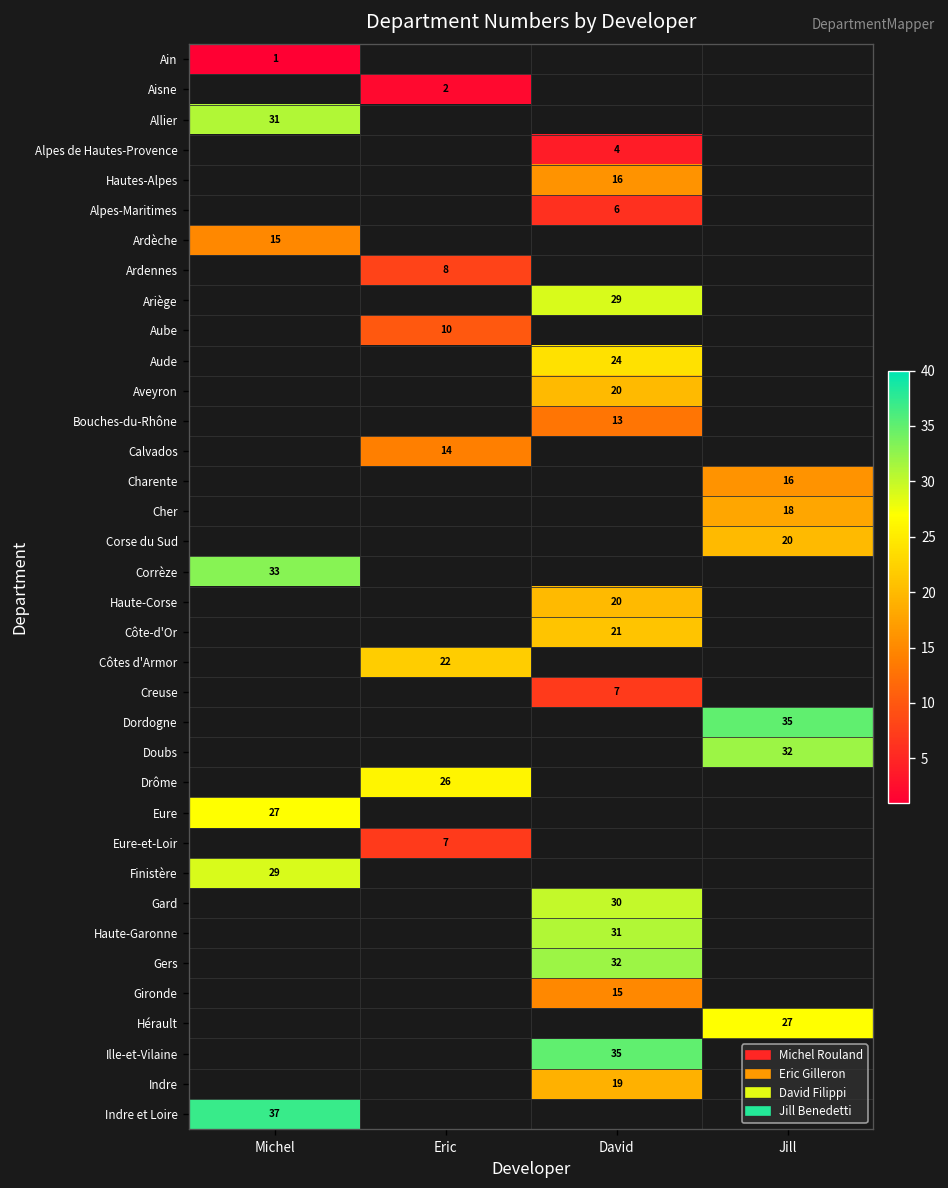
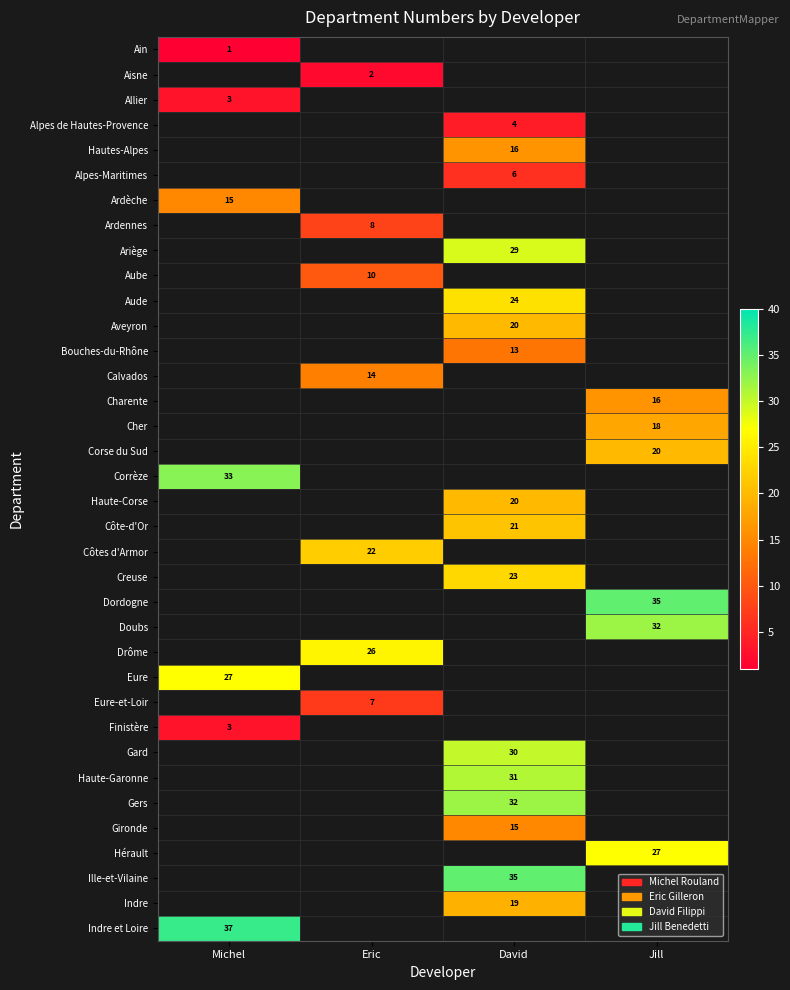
Allier, Michel: 31 -> 3
Creuse, David: 7 -> 23
Finistère, Michel: 29 -> 3
